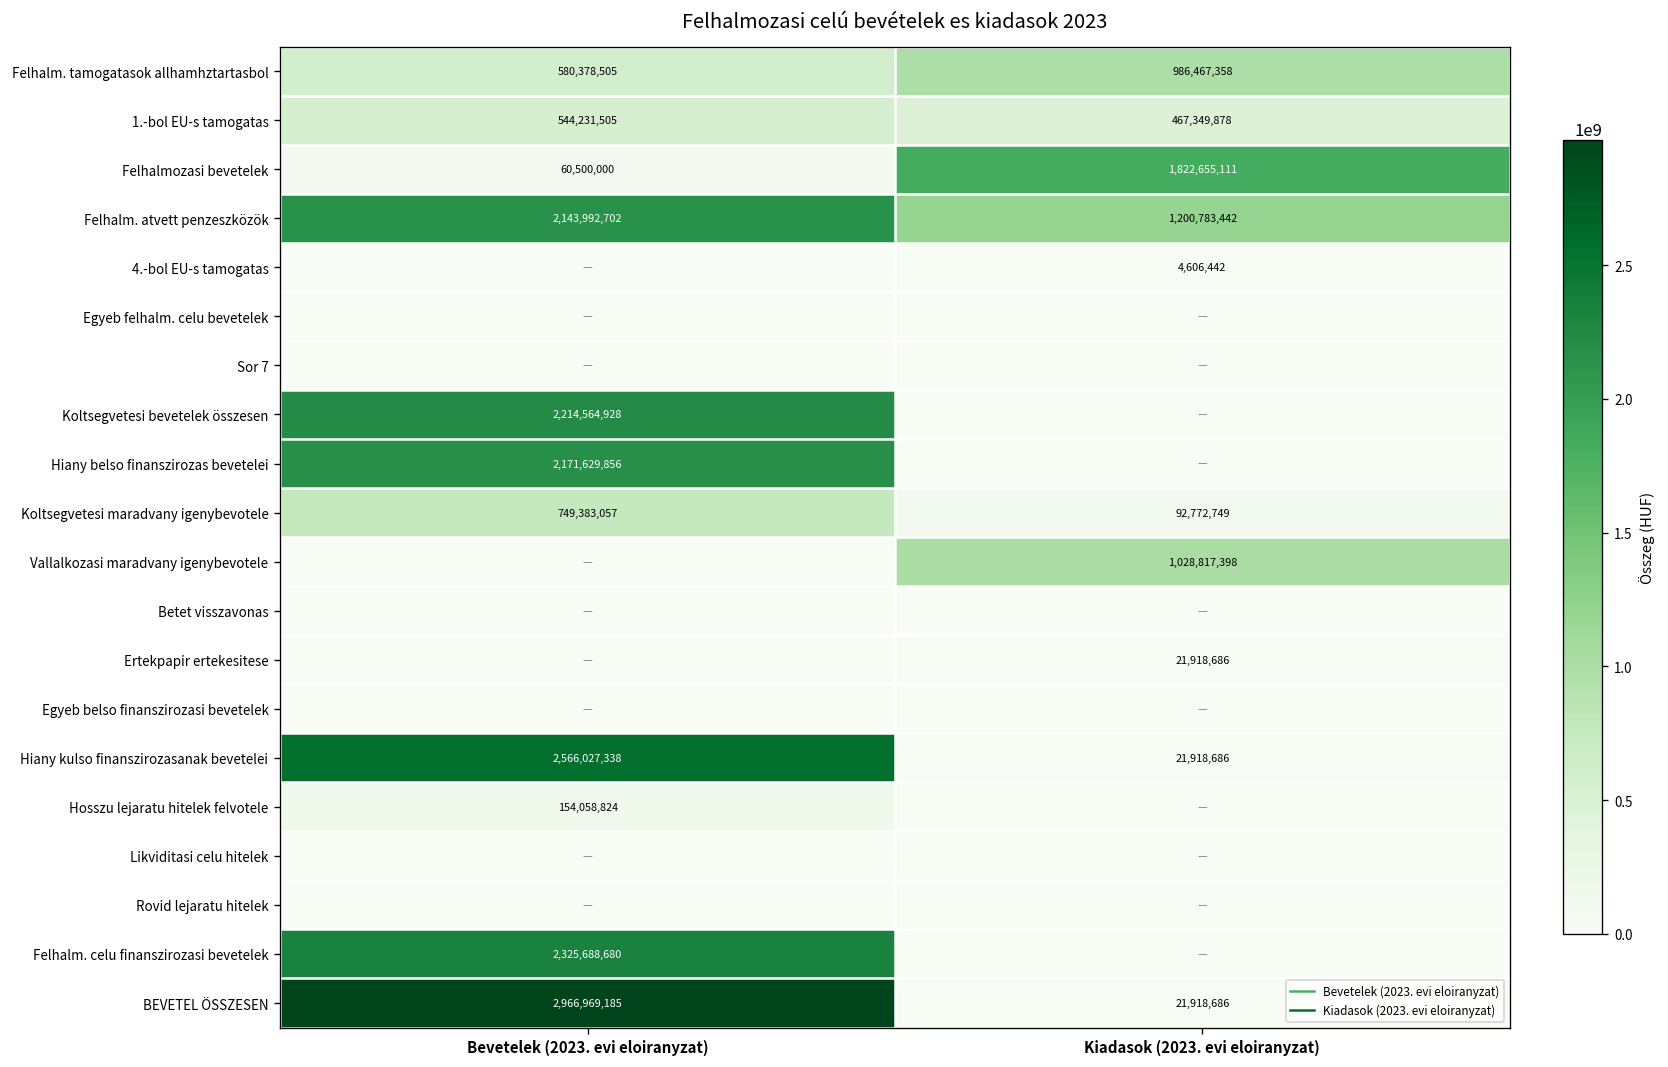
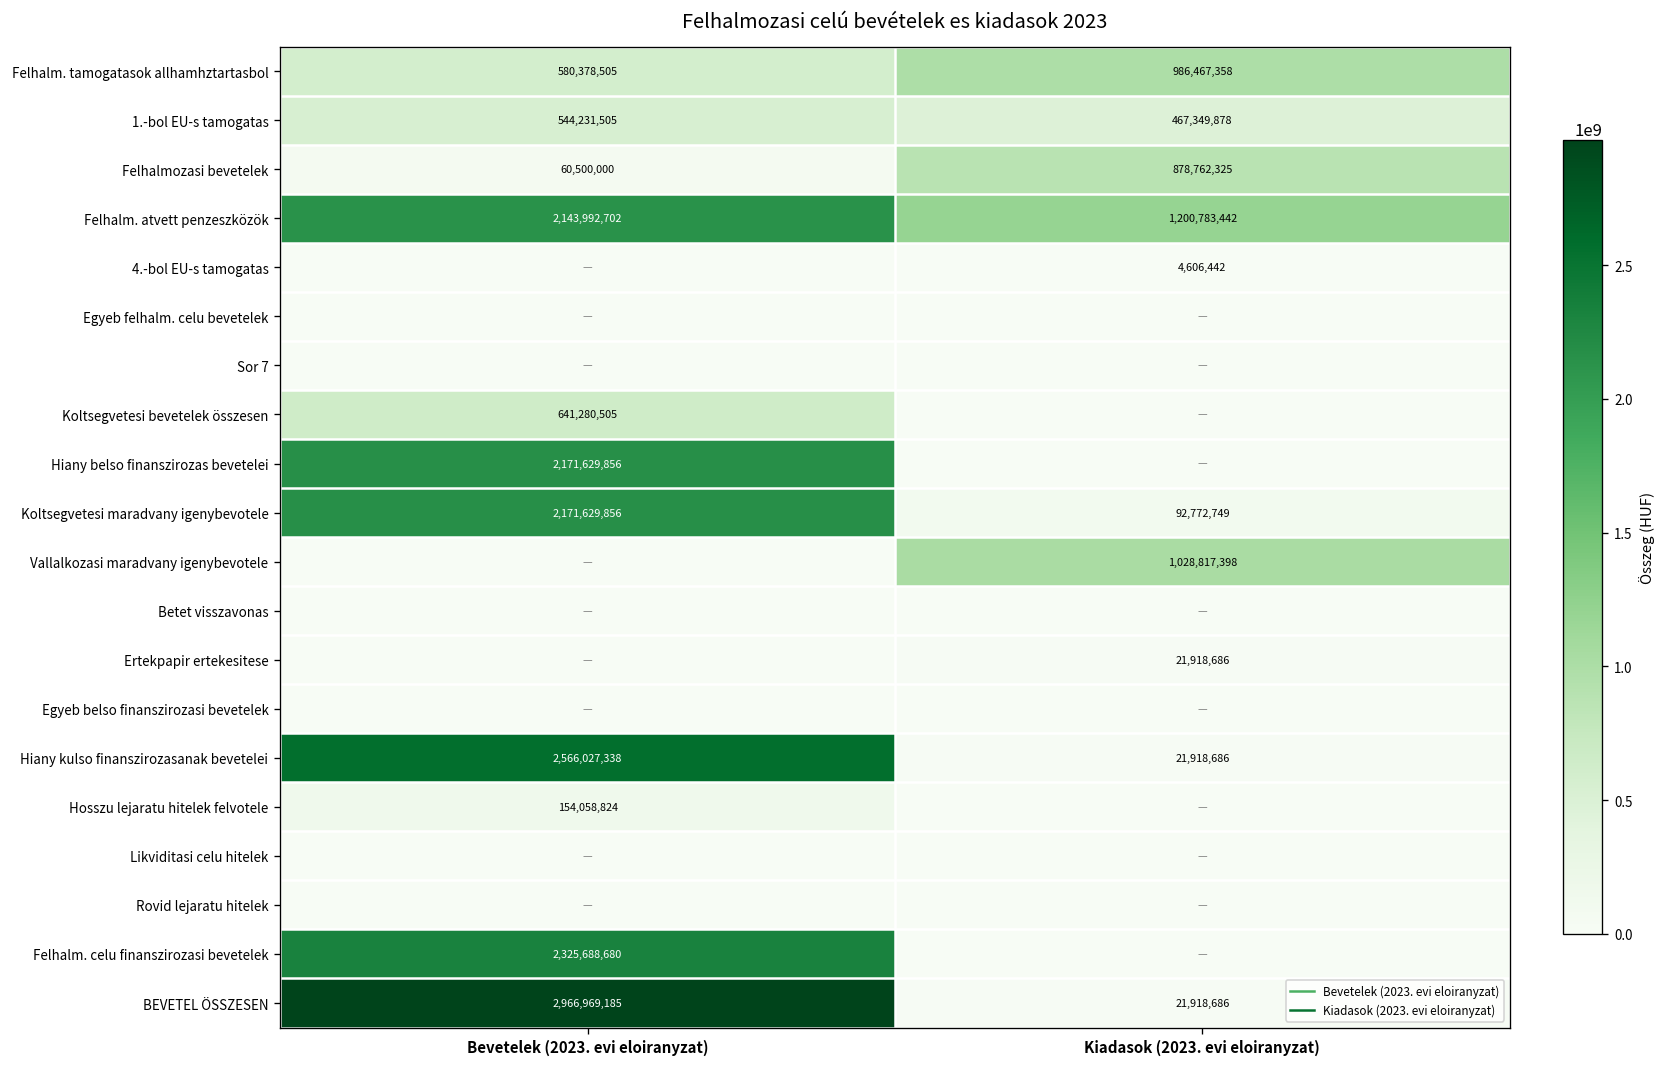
Felhalmozasi bevetelek, Kiadasok (2023. evi eloiranyzat): 1,822,655,111 -> 878,762,325
Koltsegvetesi bevetelek összesen, Bevetelek (2023. evi eloiranyzat): 2,214,564,928 -> 641,280,505
Koltsegvetesi maradvany igenybevotele, Bevetelek (2023. evi eloiranyzat): 749,383,057 -> 2,171,629,856
